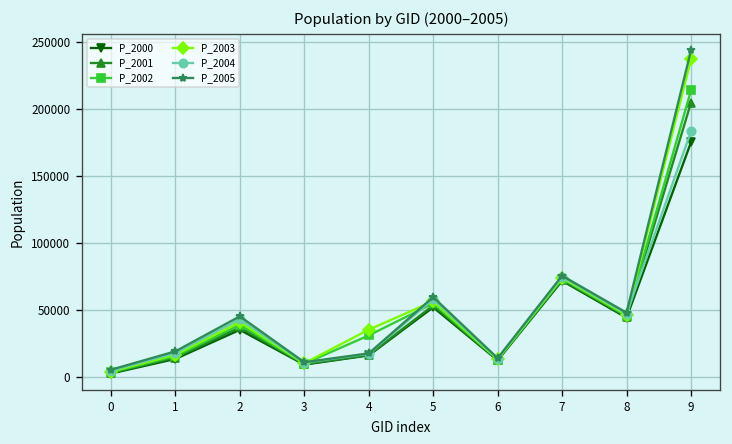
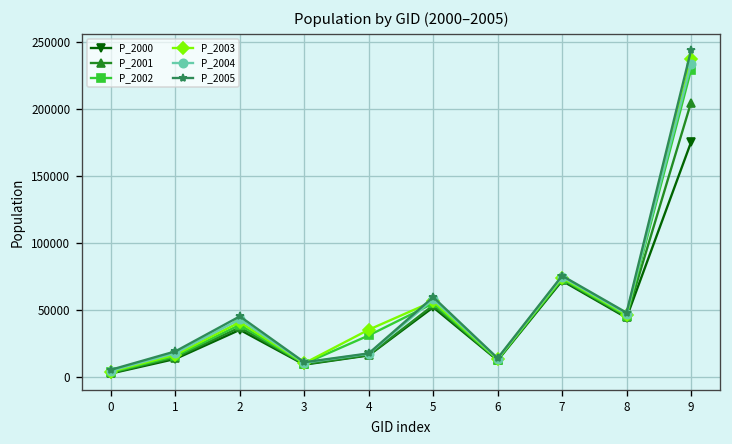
P_2002, 9: 214000 -> 229000
P_2004, 9: 183000 -> 233000
